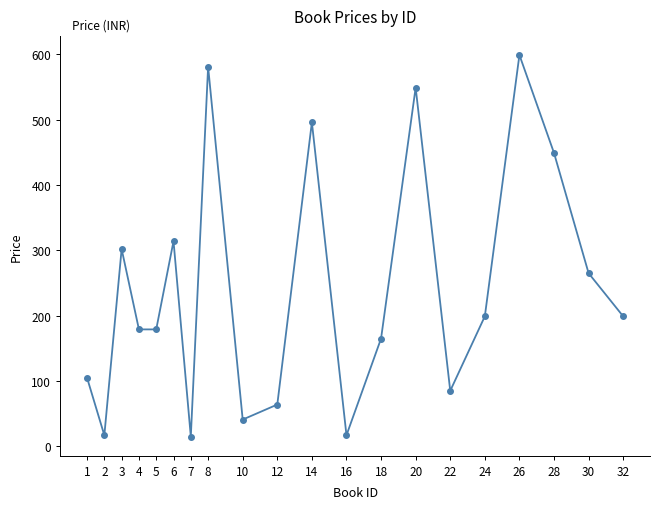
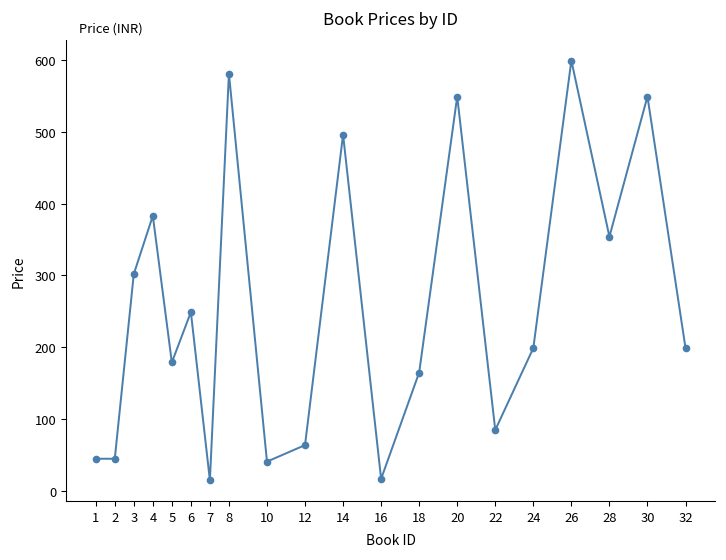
1: 110 -> 50
2: 20 -> 50
4: 180 -> 380
6: 310 -> 250
28: 450 -> 350
30: 270 -> 550
